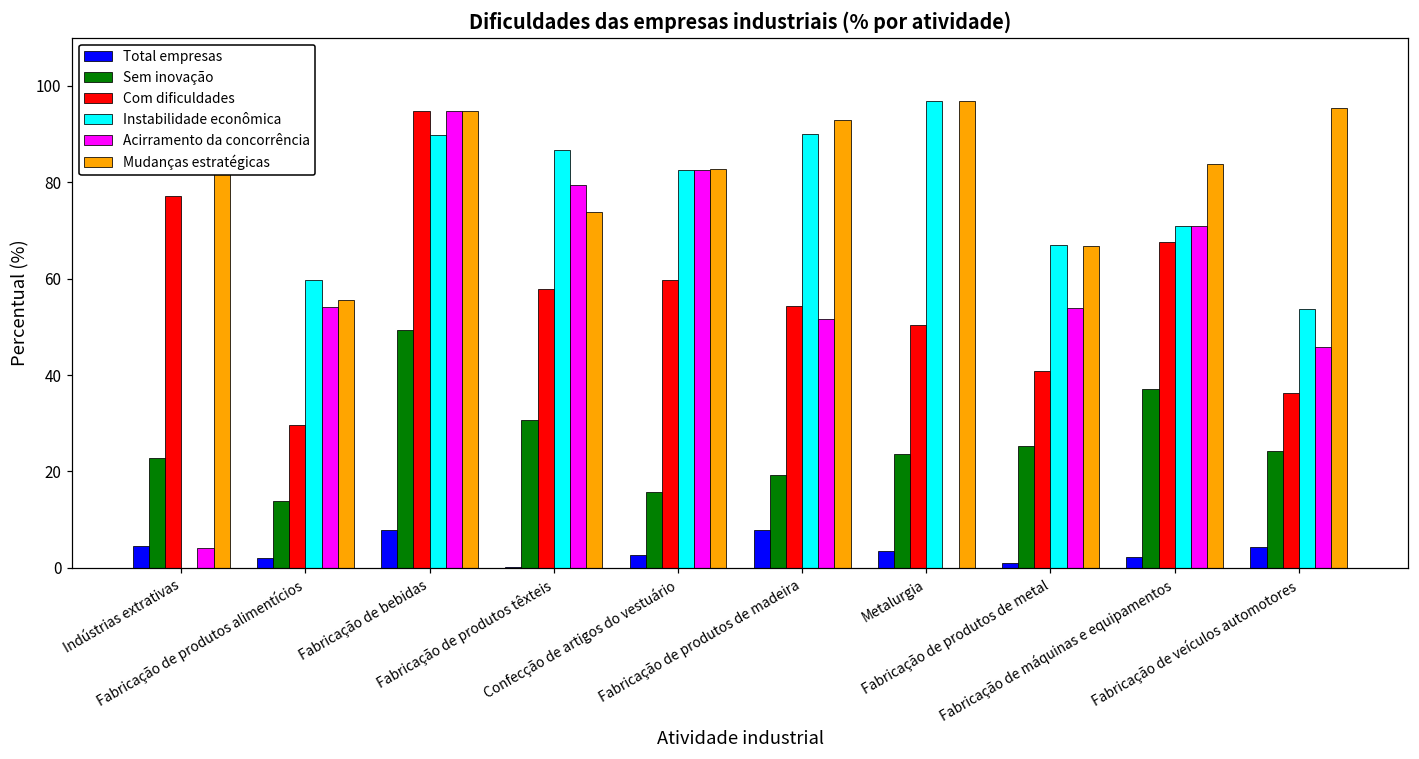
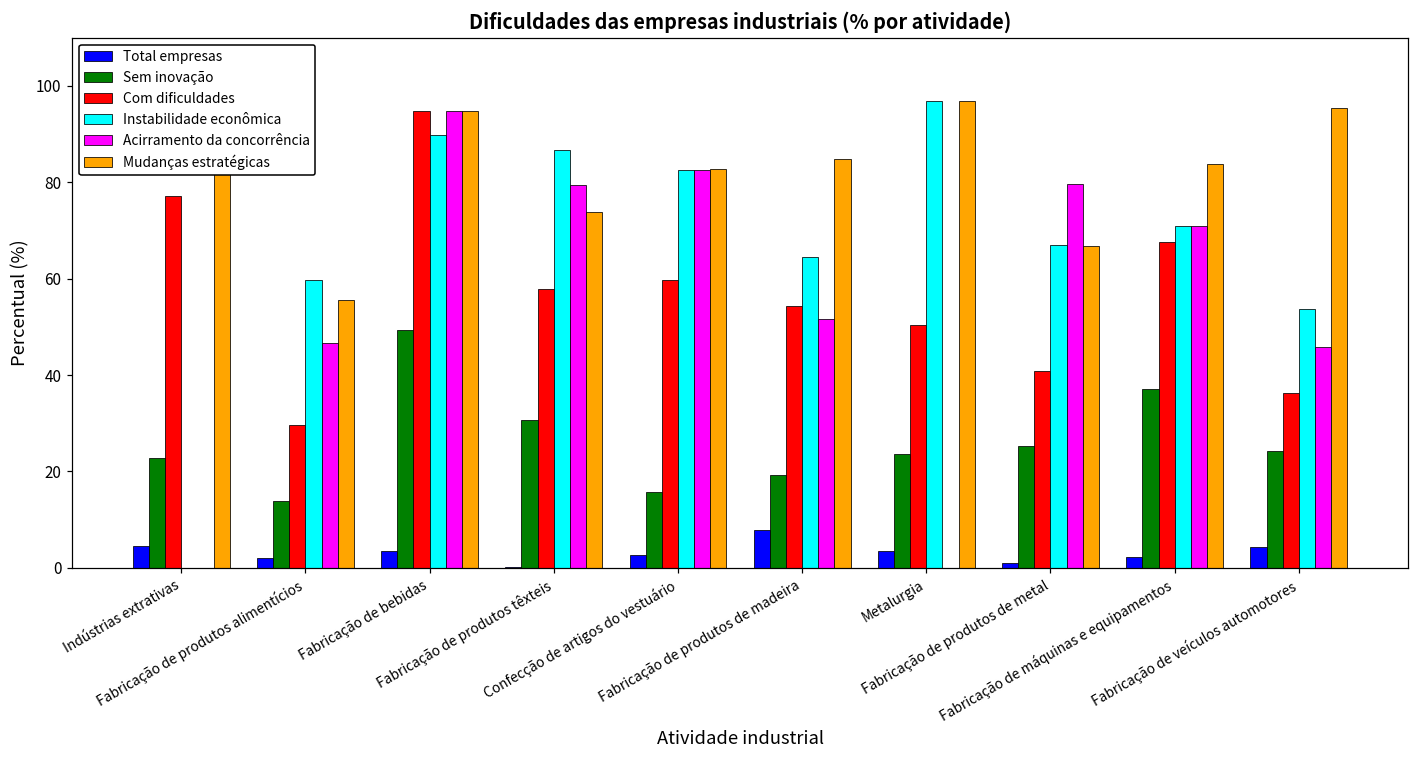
Acirramento da concorrência, Indústrias extrativas: 4 -> 0
Acirramento da concorrência, Fabricação de produtos alimentícios: 54 -> 47
Total empresas, Fabricação de bebidas: 8 -> 3
Instabilidade econômica, Fabricação de produtos de madeira: 90 -> 65
Mudanças estratégicas, Fabricação de produtos de madeira: 93 -> 85
Acirramento da concorrência, Fabricação de produtos de metal: 54 -> 80
